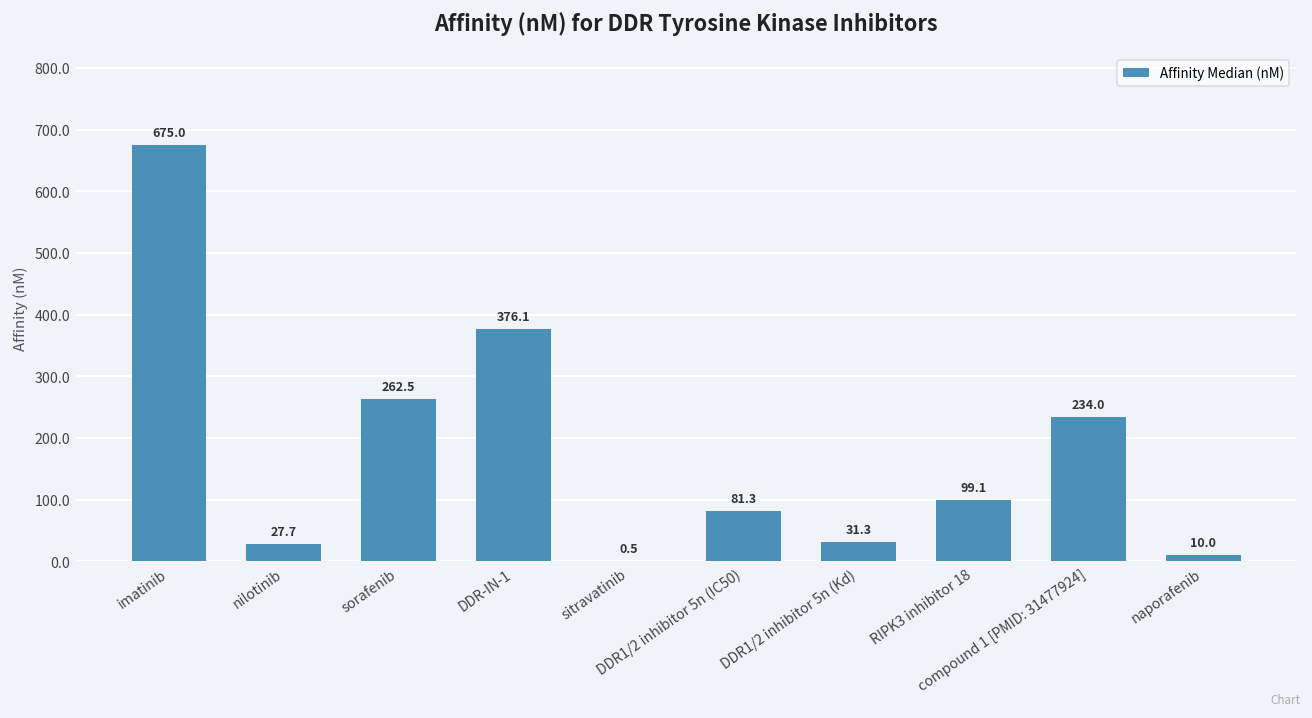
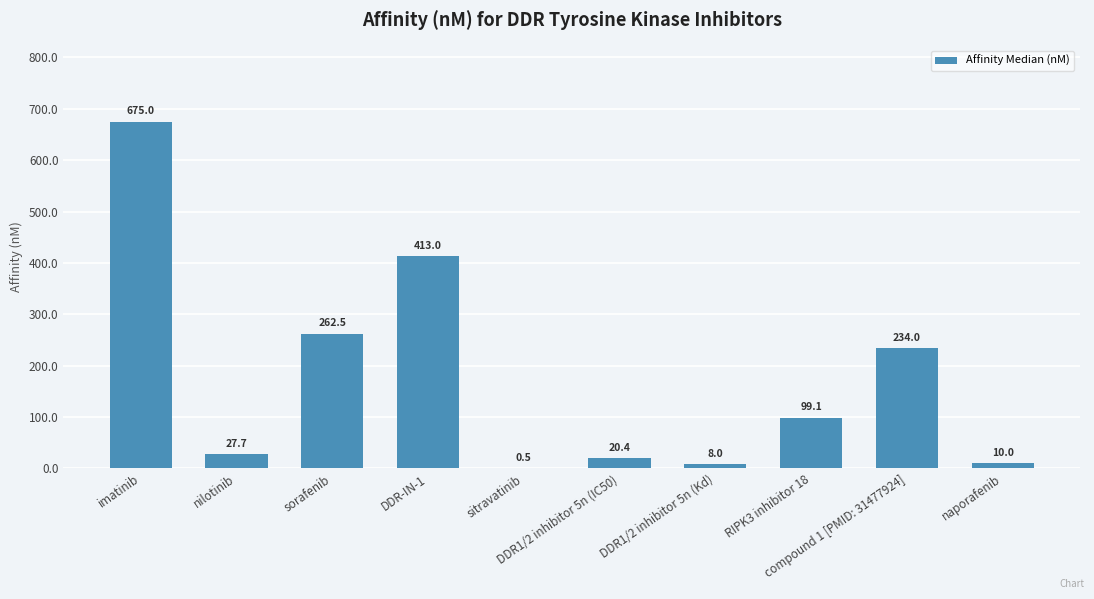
DDR-IN-1: 376.1 -> 413.0
DDR1/2 inhibitor 5n (IC50): 81.3 -> 20.4
DDR1/2 inhibitor 5n (Kd): 31.3 -> 8.0
